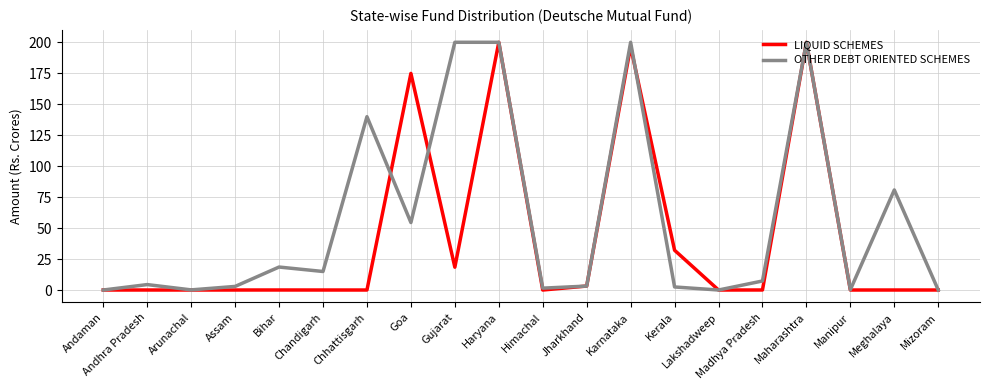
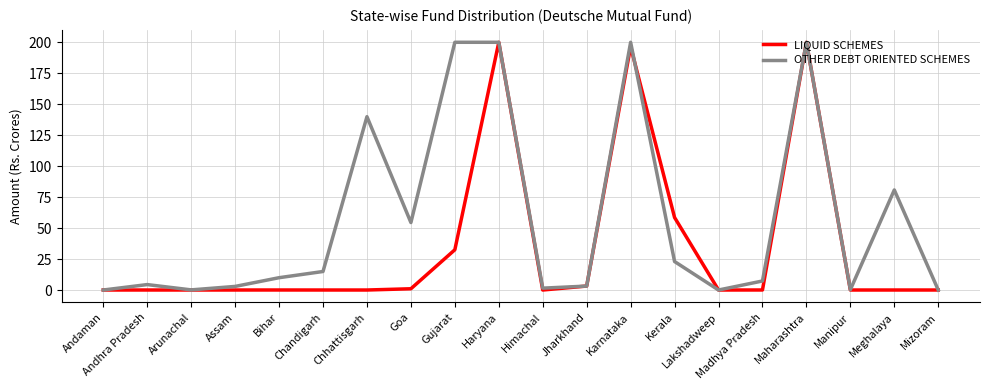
OTHER DEBT ORIENTED SCHEMES, Bihar: 19 -> 10
LIQUID SCHEMES, Goa: 175 -> 1
LIQUID SCHEMES, Gujarat: 18 -> 33
LIQUID SCHEMES, Kerala: 32 -> 59
OTHER DEBT ORIENTED SCHEMES, Kerala: 2 -> 23
